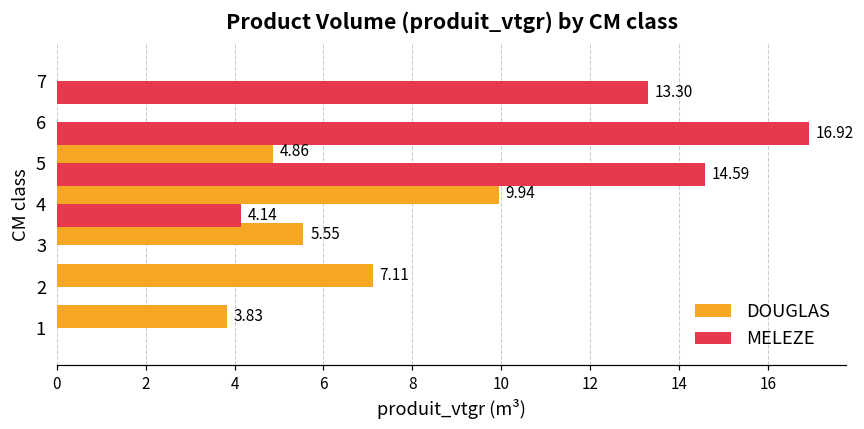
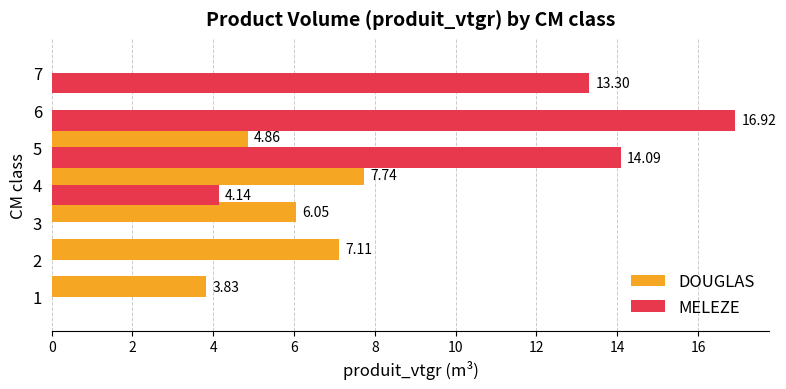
MELEZE, 5: 14.59 -> 14.09
DOUGLAS, 4: 9.94 -> 7.74
DOUGLAS, 3: 5.55 -> 6.05
